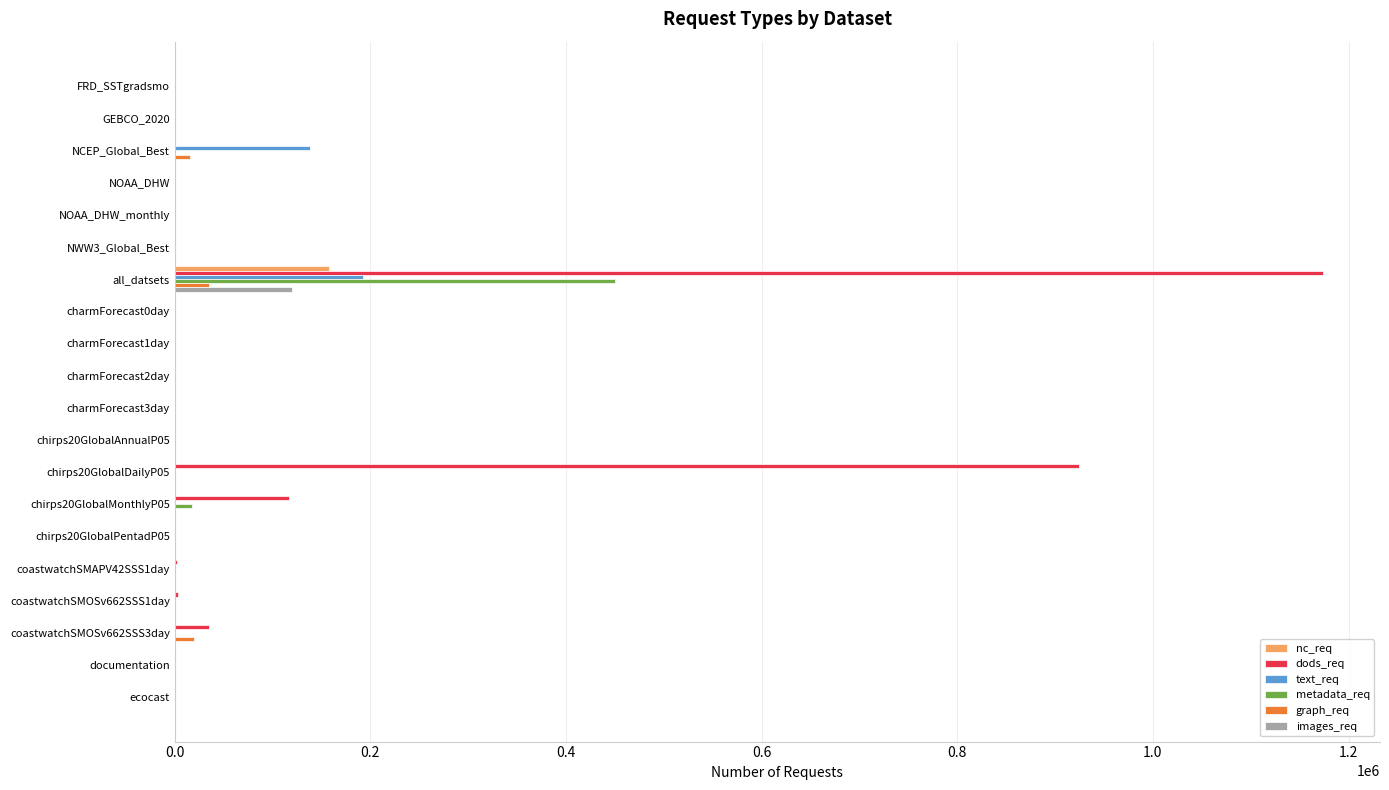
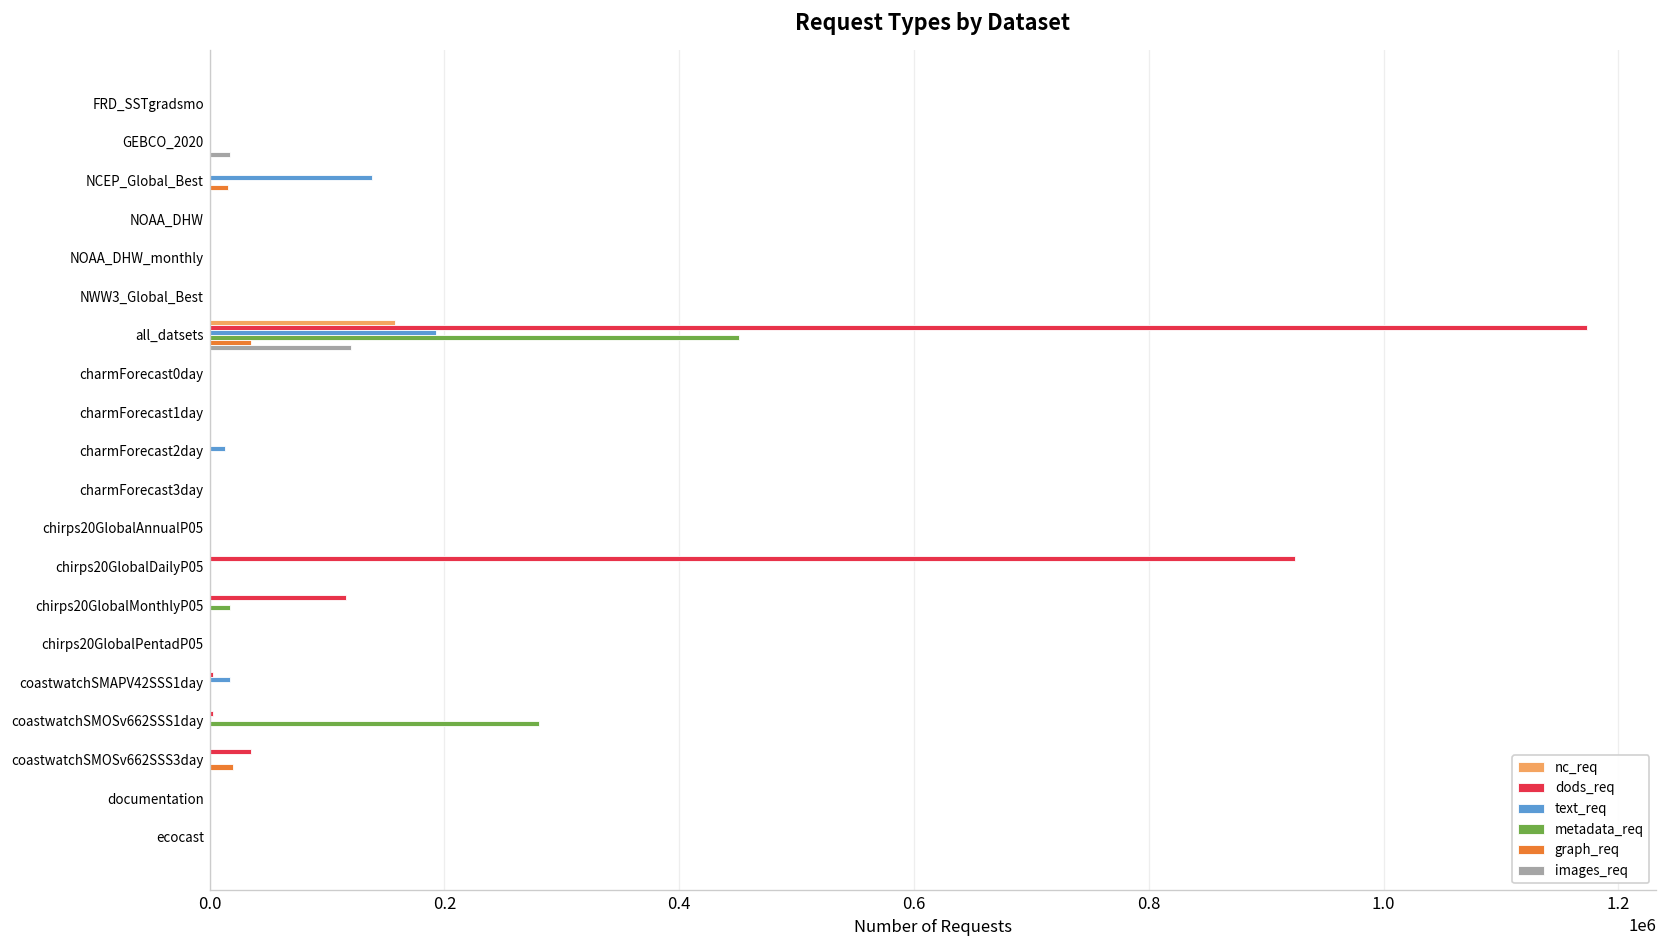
images_req, GEBCO_2020: 0 -> 20000
text_req, charmForecast2day: 0 -> 10000
text_req, coastwatchSMAPV42SSS1day: 0 -> 20000
metadata_req, coastwatchSMOSv662SSS1day: 0 -> 280000
